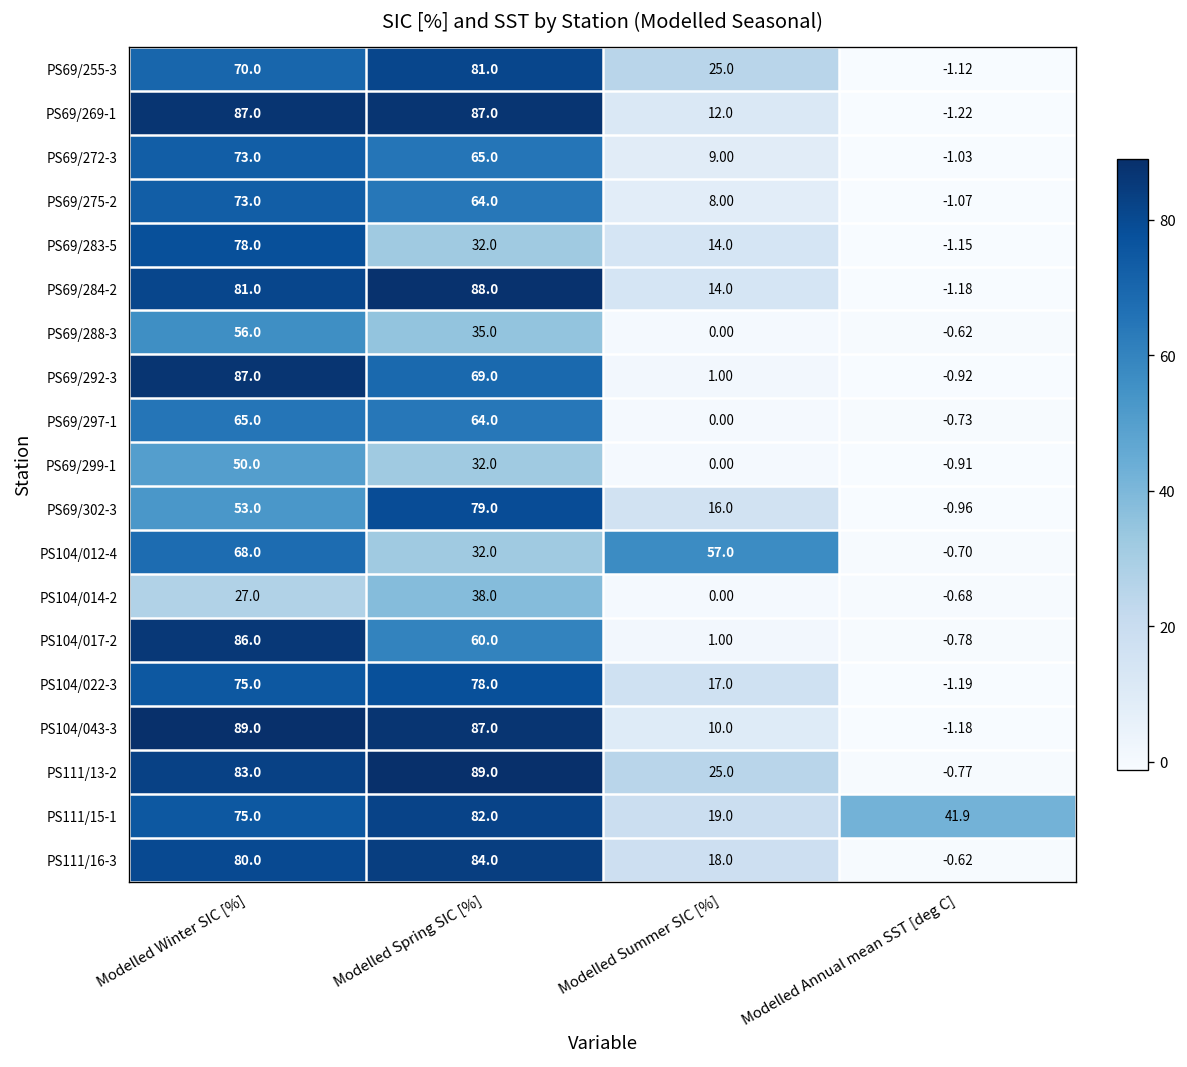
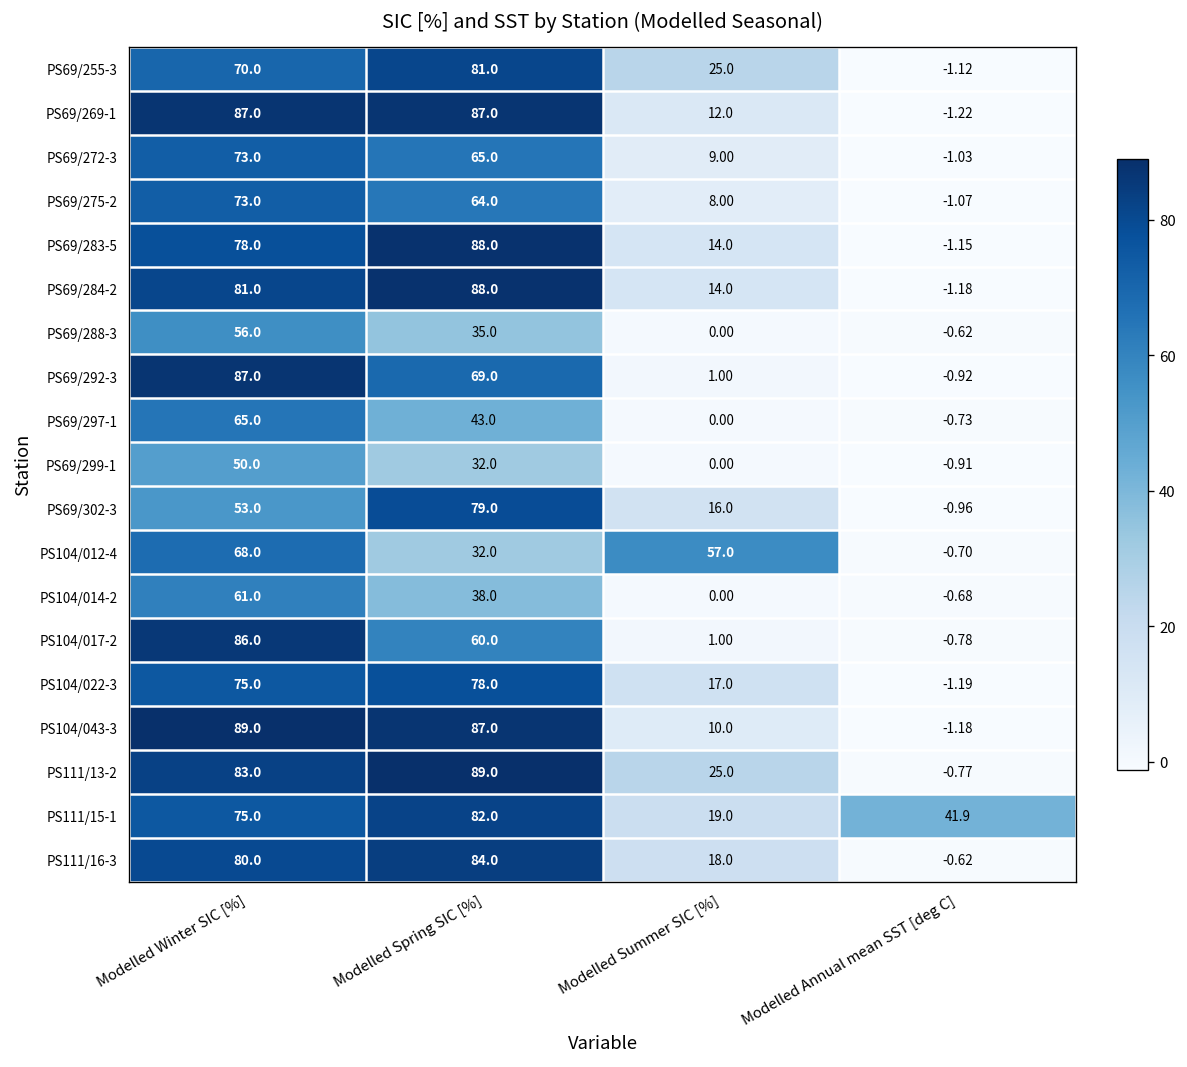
PS69/283-5, Modelled Spring SIC [%]: 32.0 -> 88.0
PS69/297-1, Modelled Spring SIC [%]: 64.0 -> 43.0
PS104/014-2, Modelled Winter SIC [%]: 27.0 -> 61.0
